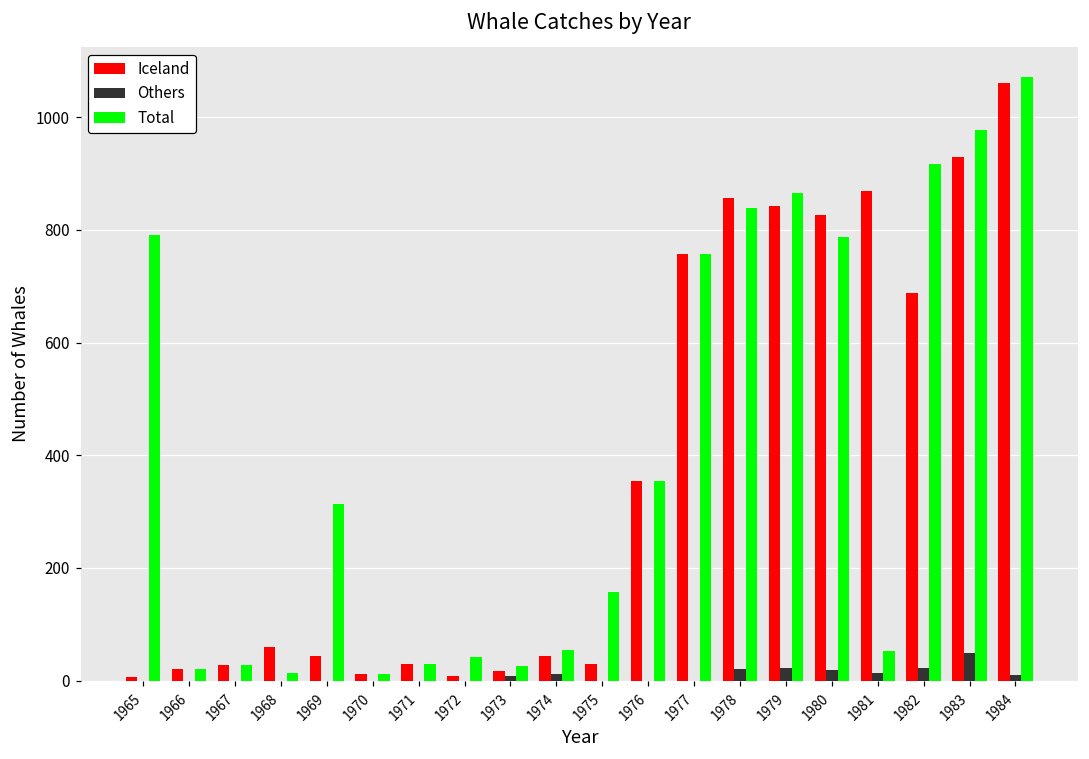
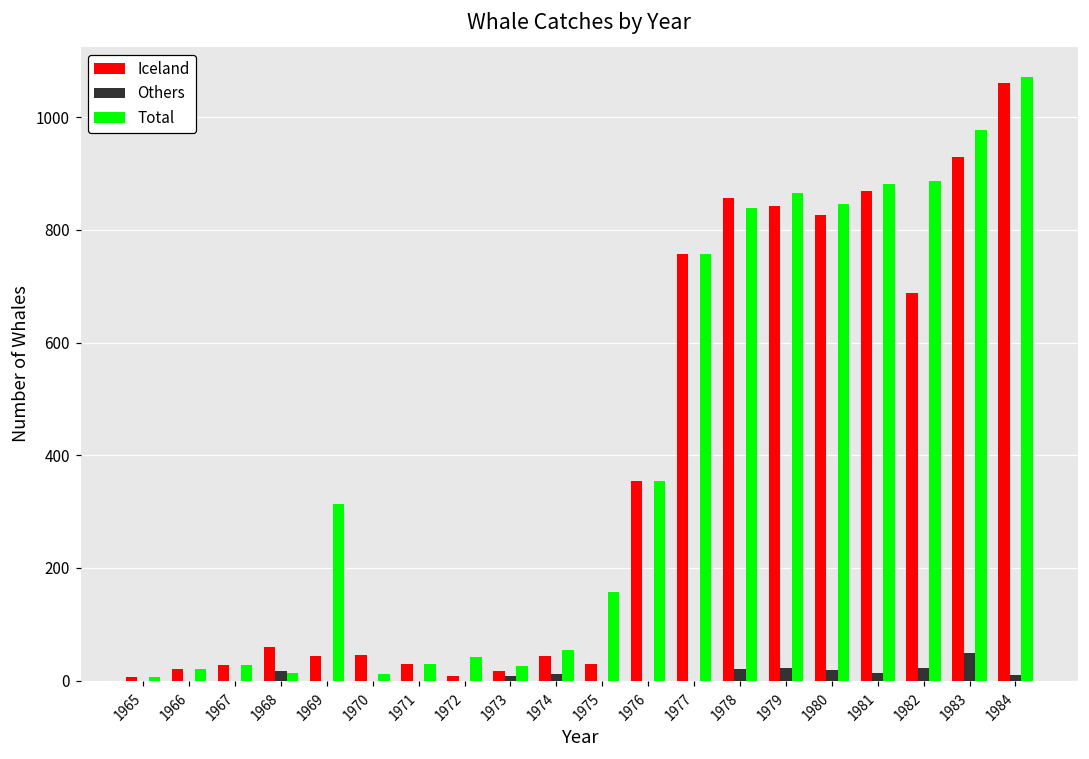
Total, 1965: 790 -> 10
Others, 1968: 0 -> 20
Iceland, 1970: 10 -> 50
Total, 1980: 790 -> 850
Total, 1981: 50 -> 880
Total, 1982: 920 -> 890
